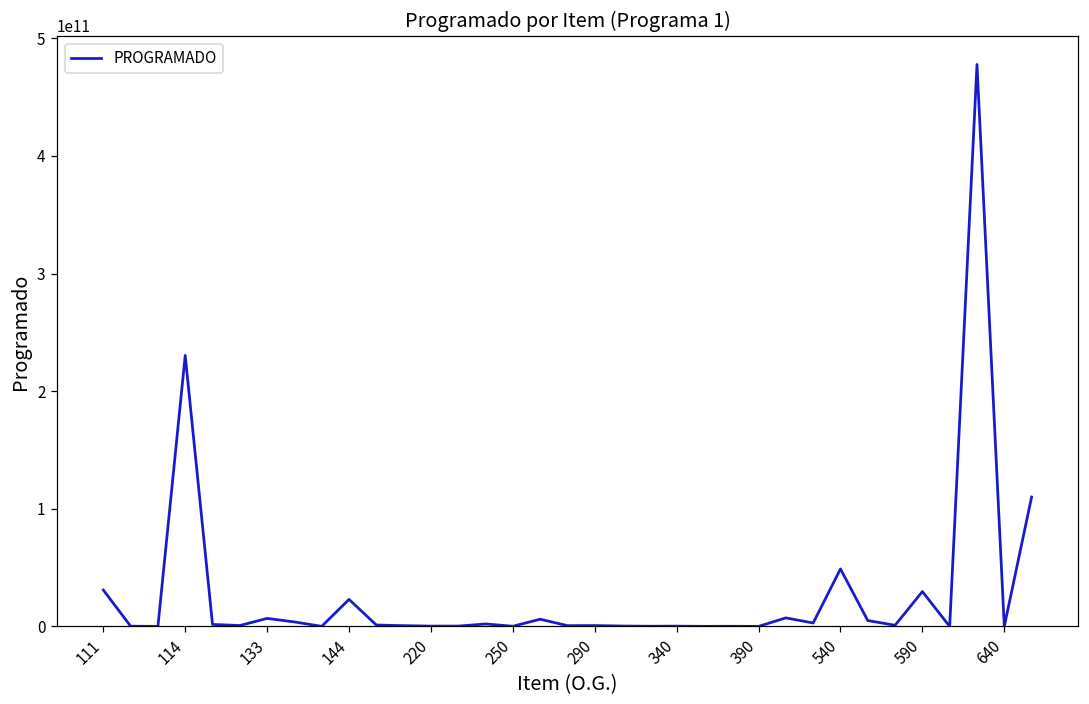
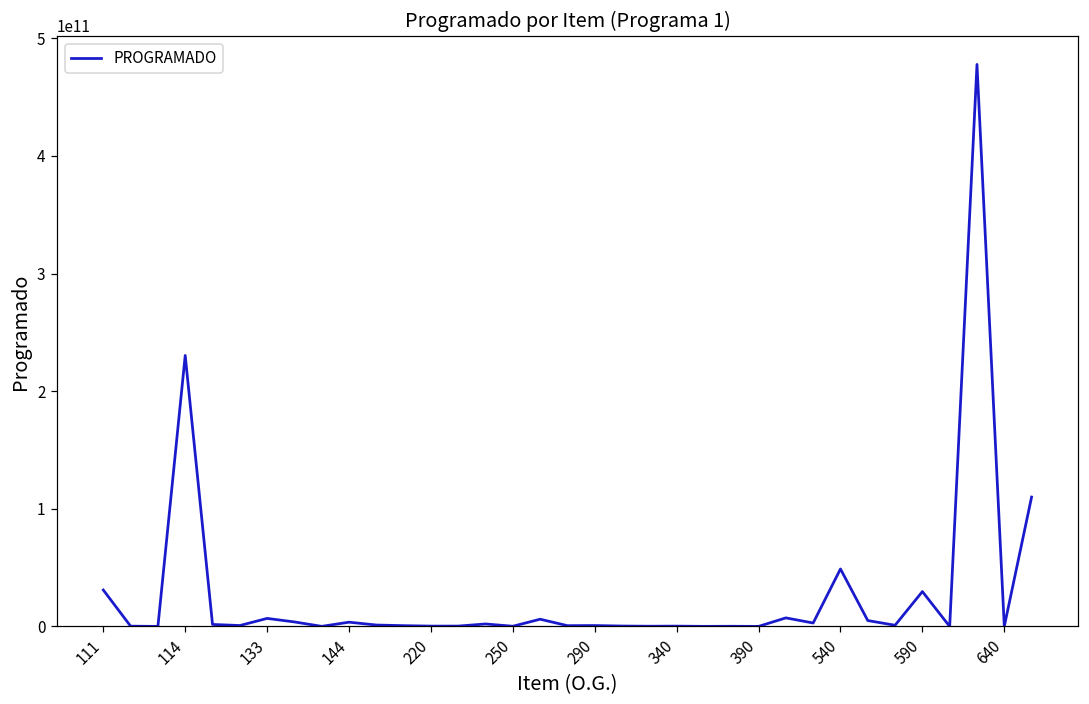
144: 23000000000 -> 4000000000
